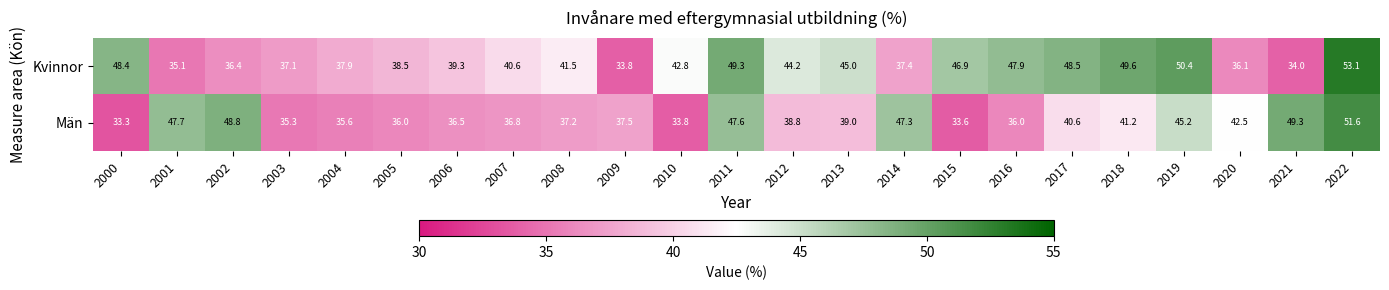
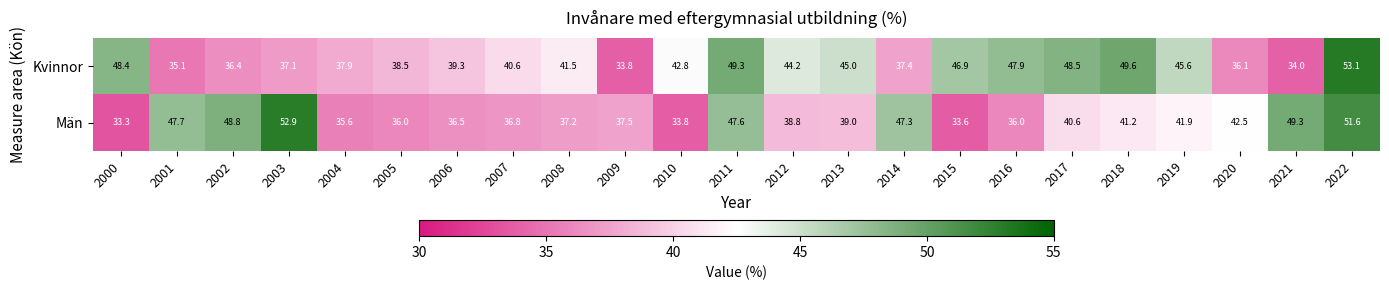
Kvinnor, 2019: 50.4 -> 45.6
Män, 2003: 35.3 -> 52.9
Män, 2019: 45.2 -> 41.9
